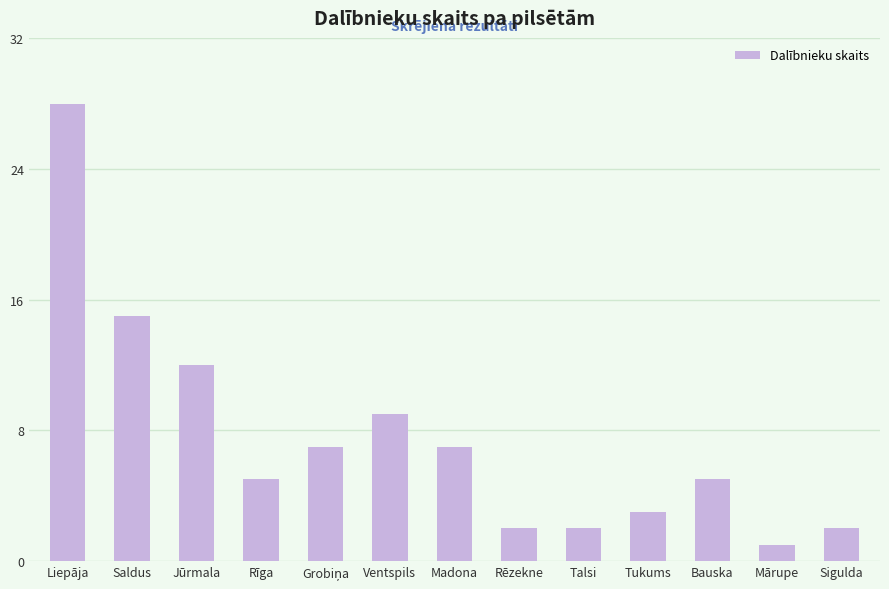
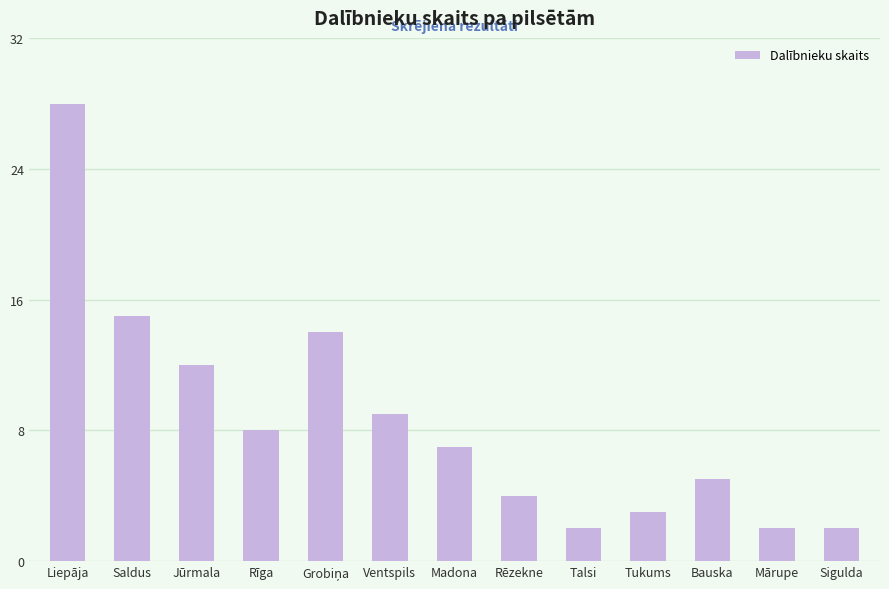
Rīga: 5 -> 8
Grobiņa: 7 -> 14
Rēzekne: 2 -> 4
Mārupe: 1 -> 2
